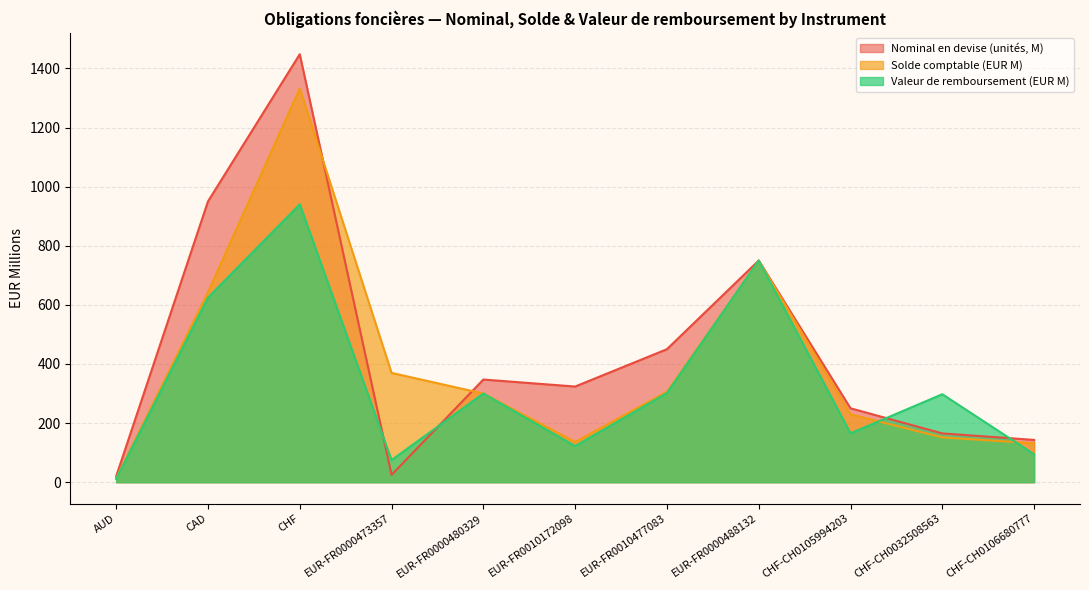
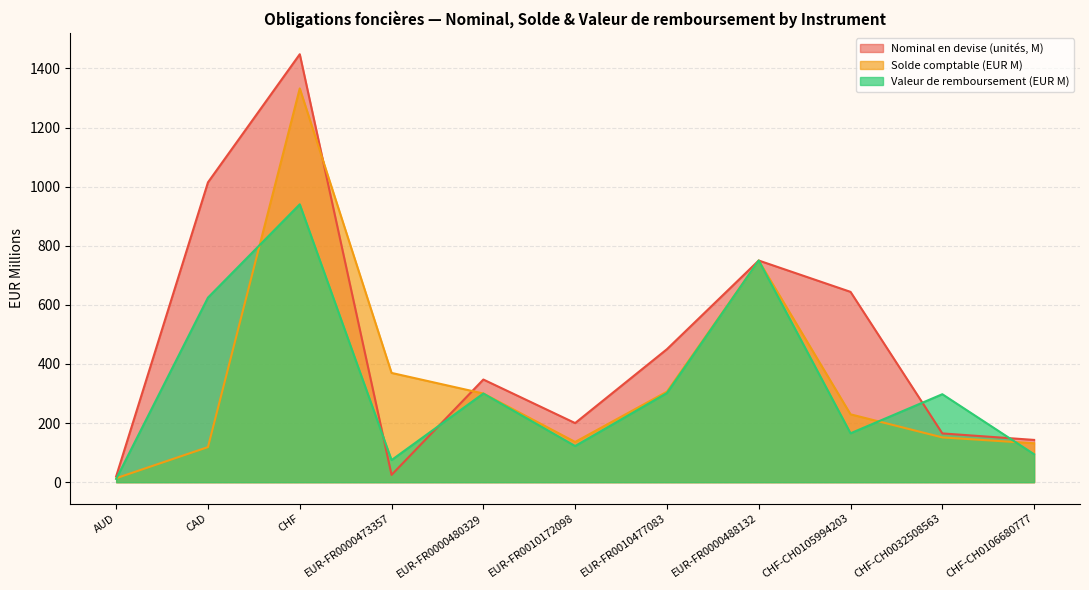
Nominal en devise (unités, M), CAD: 950 -> 1010
Solde comptable (EUR M), CAD: 640 -> 120
Nominal en devise (unités, M), EUR-FR0010172098: 320 -> 200
Nominal en devise (unités, M), CHF-CH0105994203: 250 -> 640
